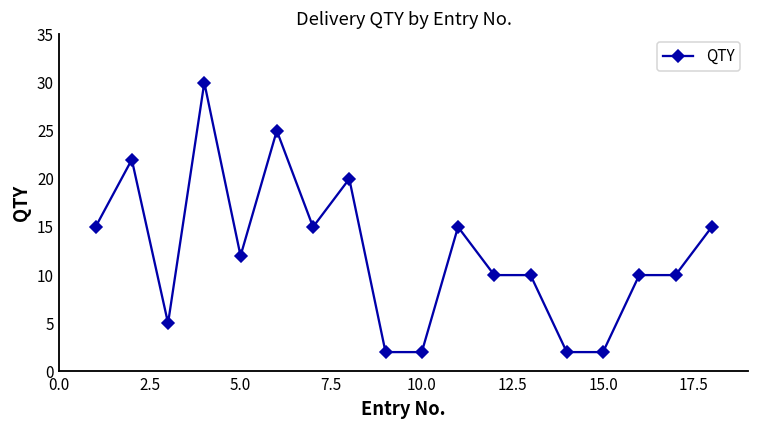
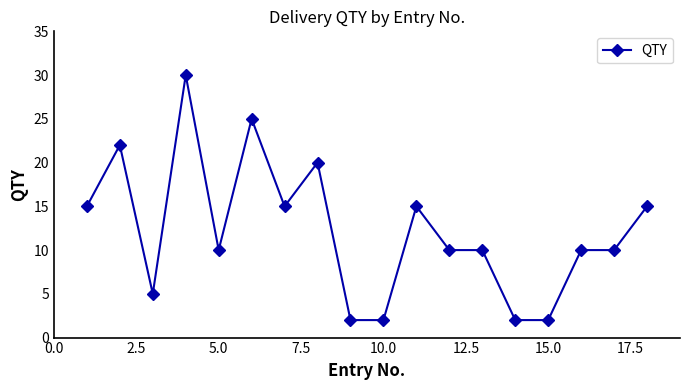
5.0: 12 -> 10
